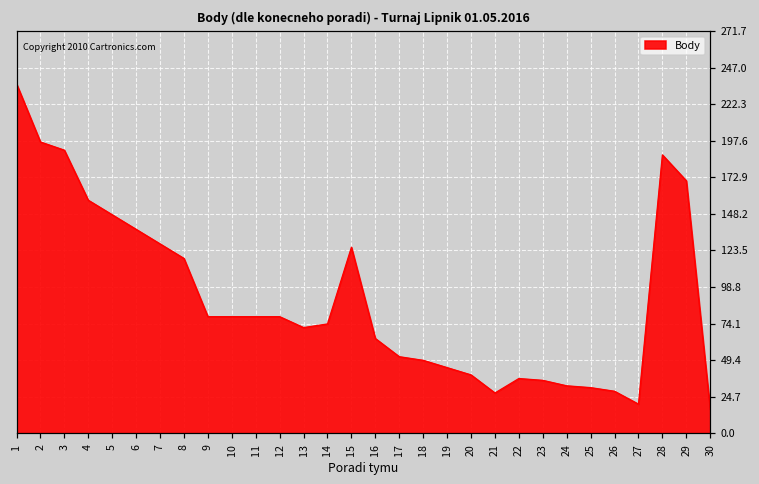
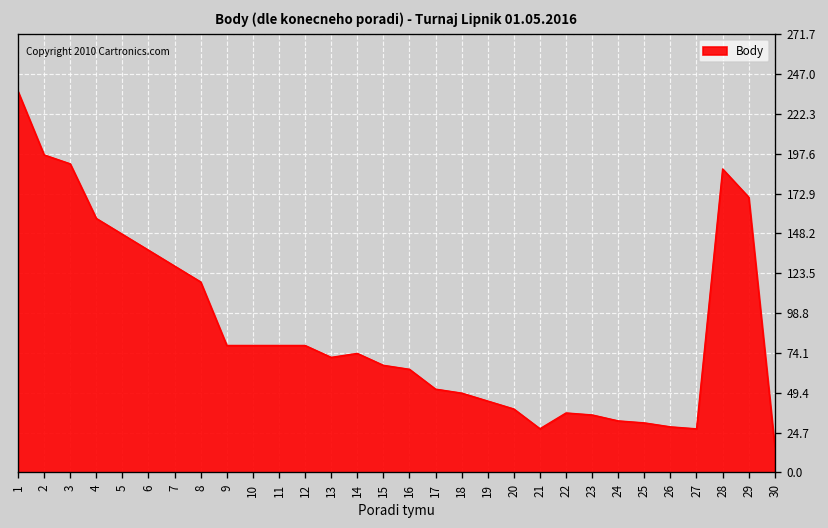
15: 126 -> 66
27: 20 -> 27
